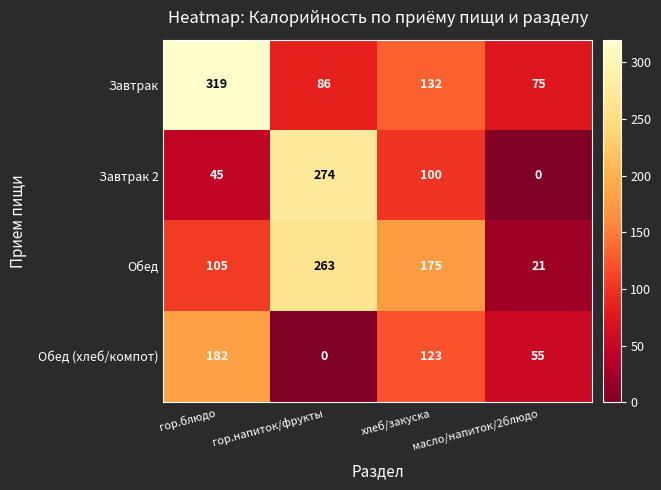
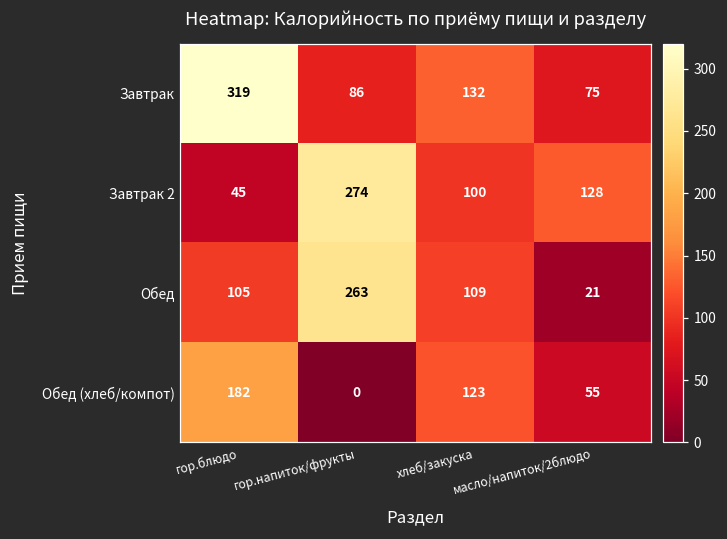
Завтрак 2, масло/напиток/2блюдо: 0 -> 128
Обед, хлеб/закуска: 175 -> 109
